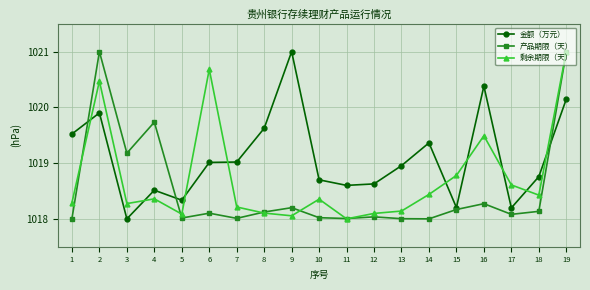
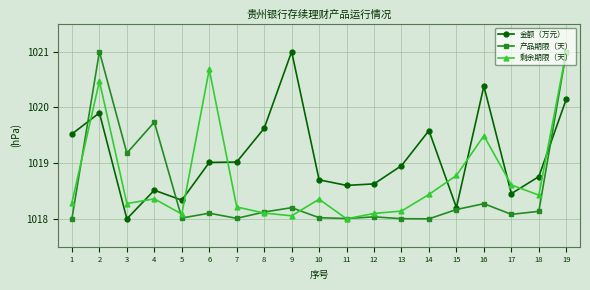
金额（万元）, 14: 1019.4 -> 1019.6
金额（万元）, 17: 1018.2 -> 1018.5
